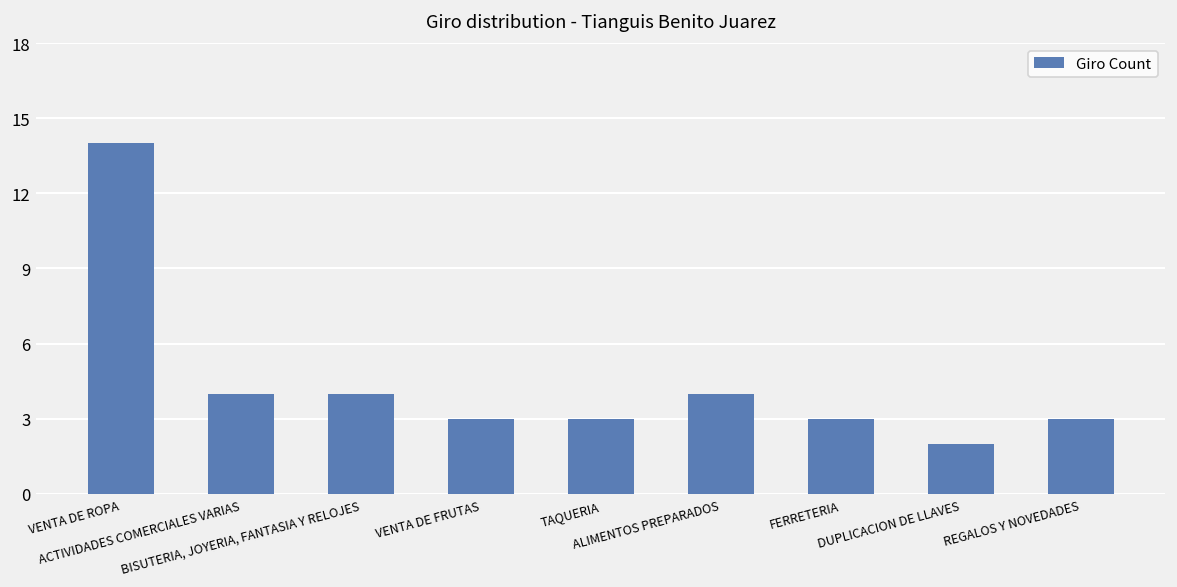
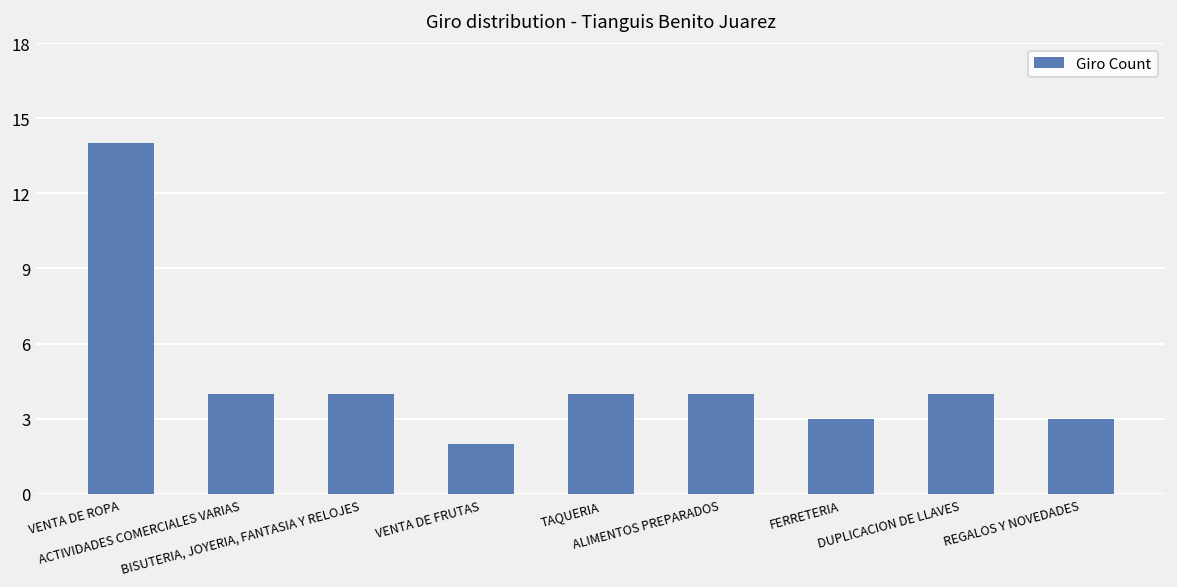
VENTA DE FRUTAS: 3 -> 2
TAQUERIA: 3 -> 4
DUPLICACION DE LLAVES: 2 -> 4
